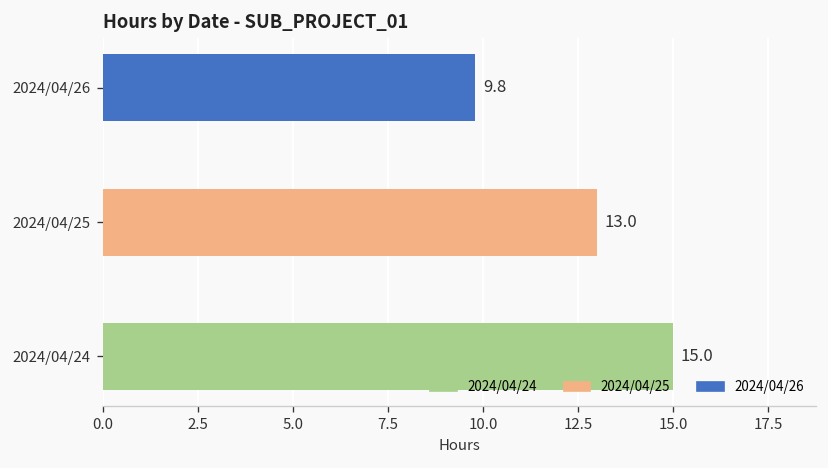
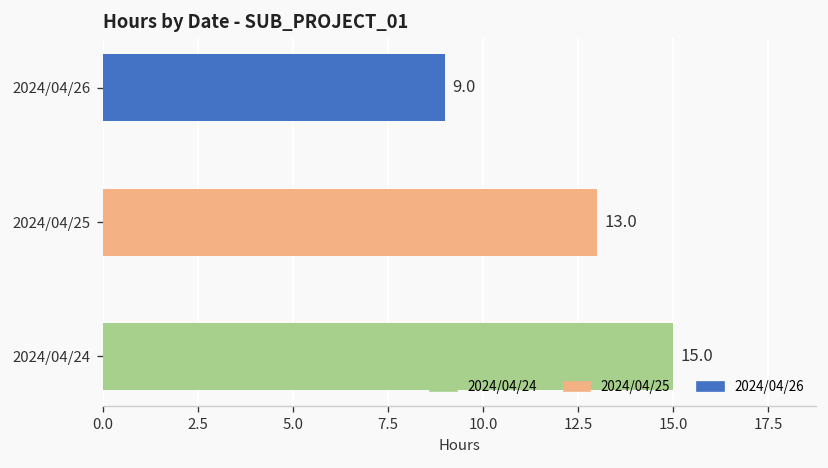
2024/04/26: 9.8 -> 9.0
